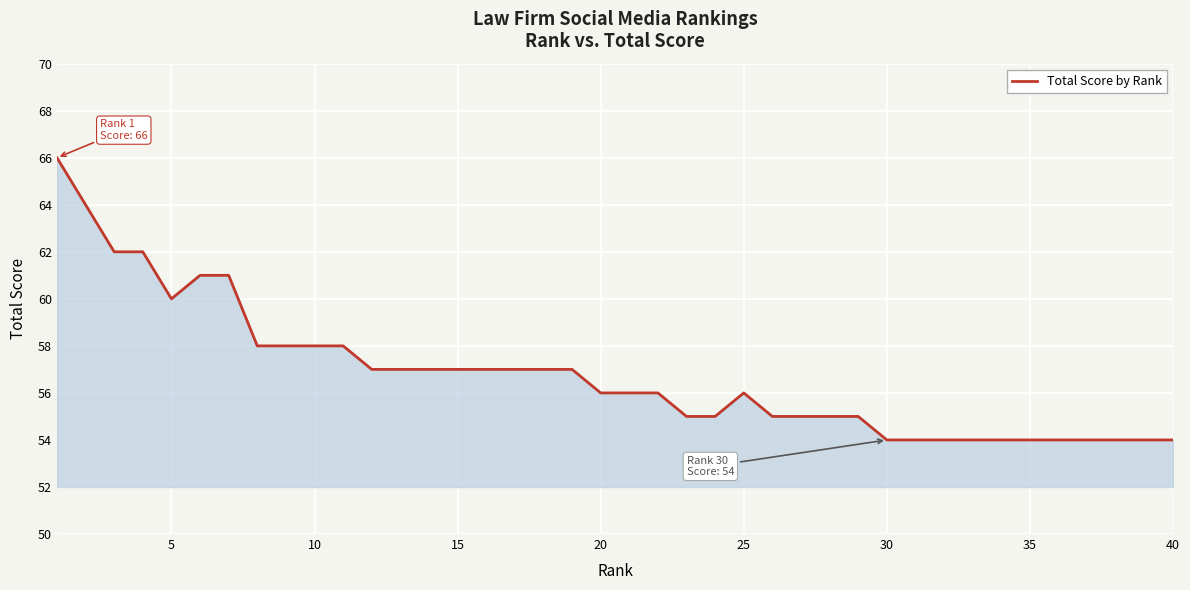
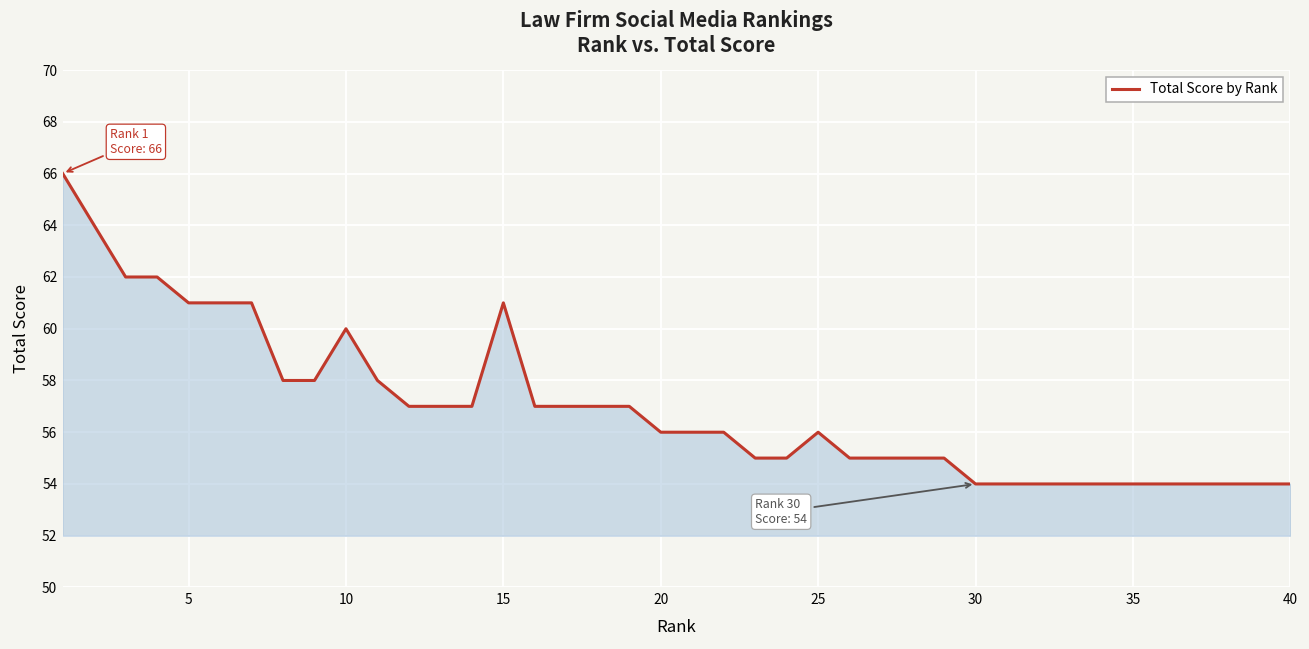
5: 60 -> 61
10: 58 -> 60
15: 57 -> 61
